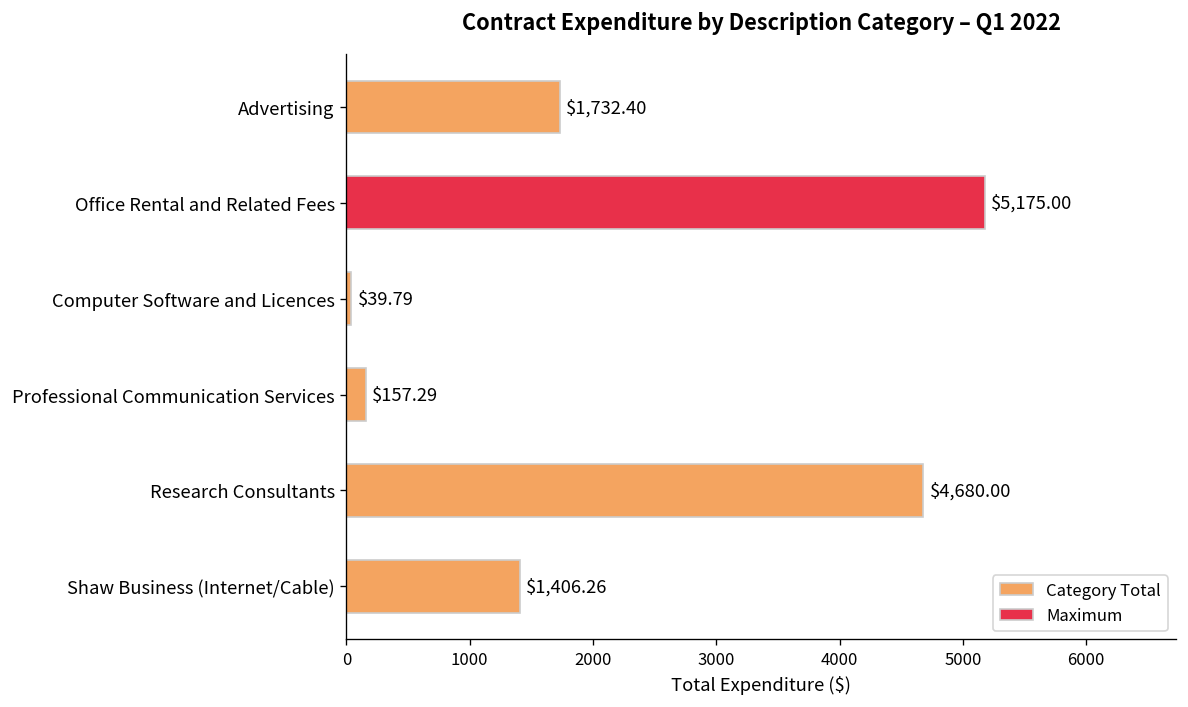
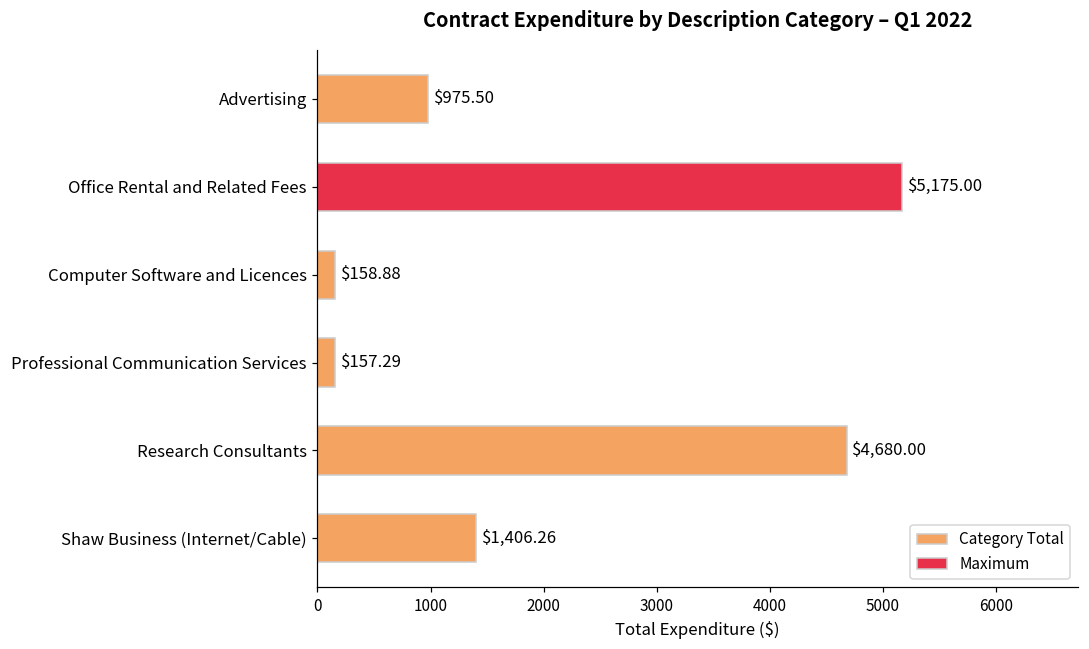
Advertising: $1,732.40 -> $975.50
Computer Software and Licences: $39.79 -> $158.88
